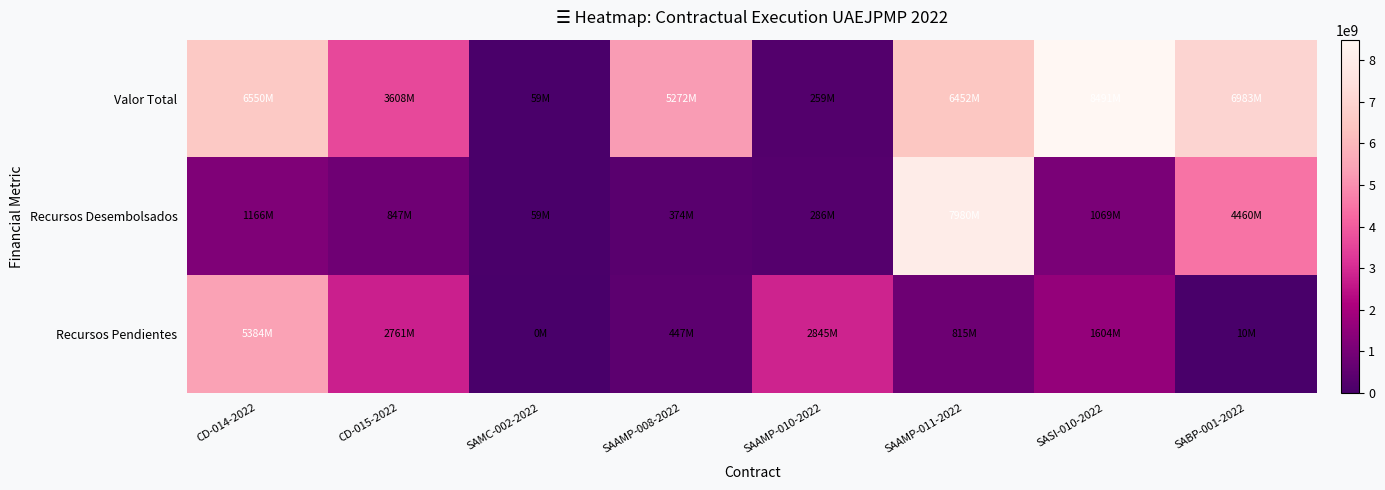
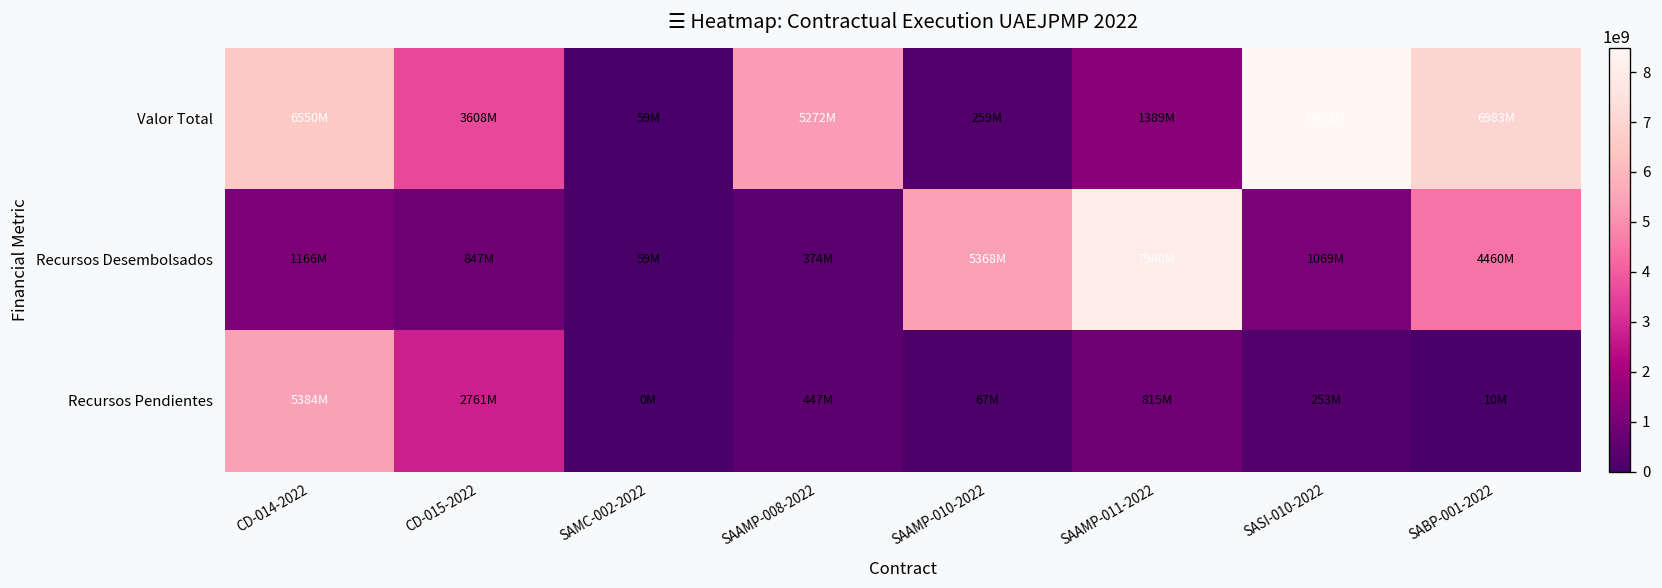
Valor Total, SAAMP-011-2022: 6452M -> 1389M
Recursos Desembolsados, SAAMP-010-2022: 286M -> 5368M
Recursos Pendientes, SAAMP-010-2022: 2845M -> 67M
Recursos Pendientes, SASI-010-2022: 1604M -> 253M
